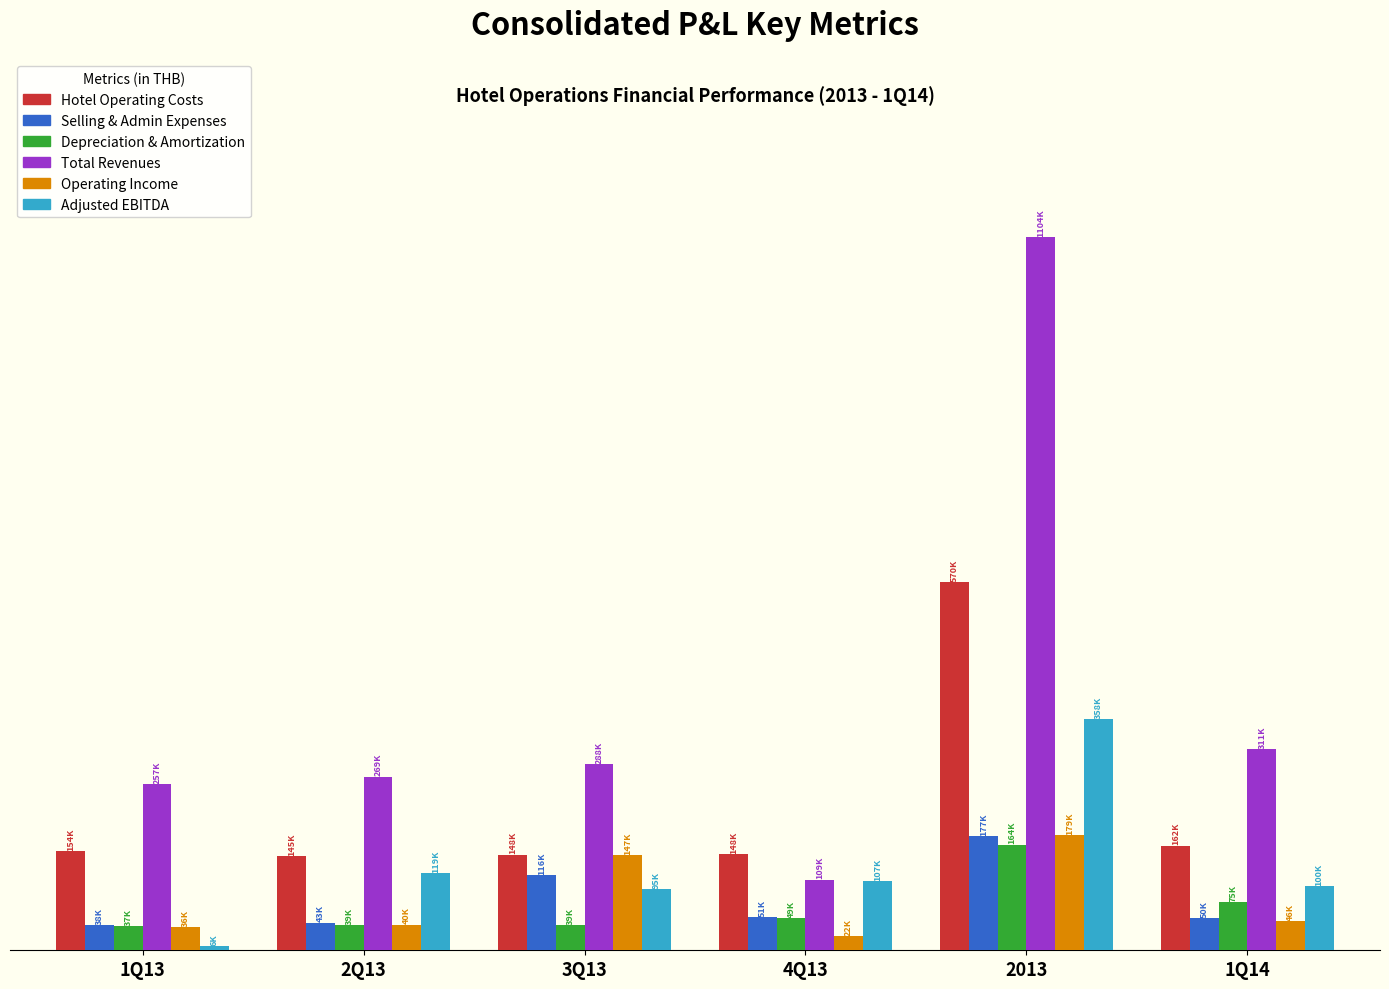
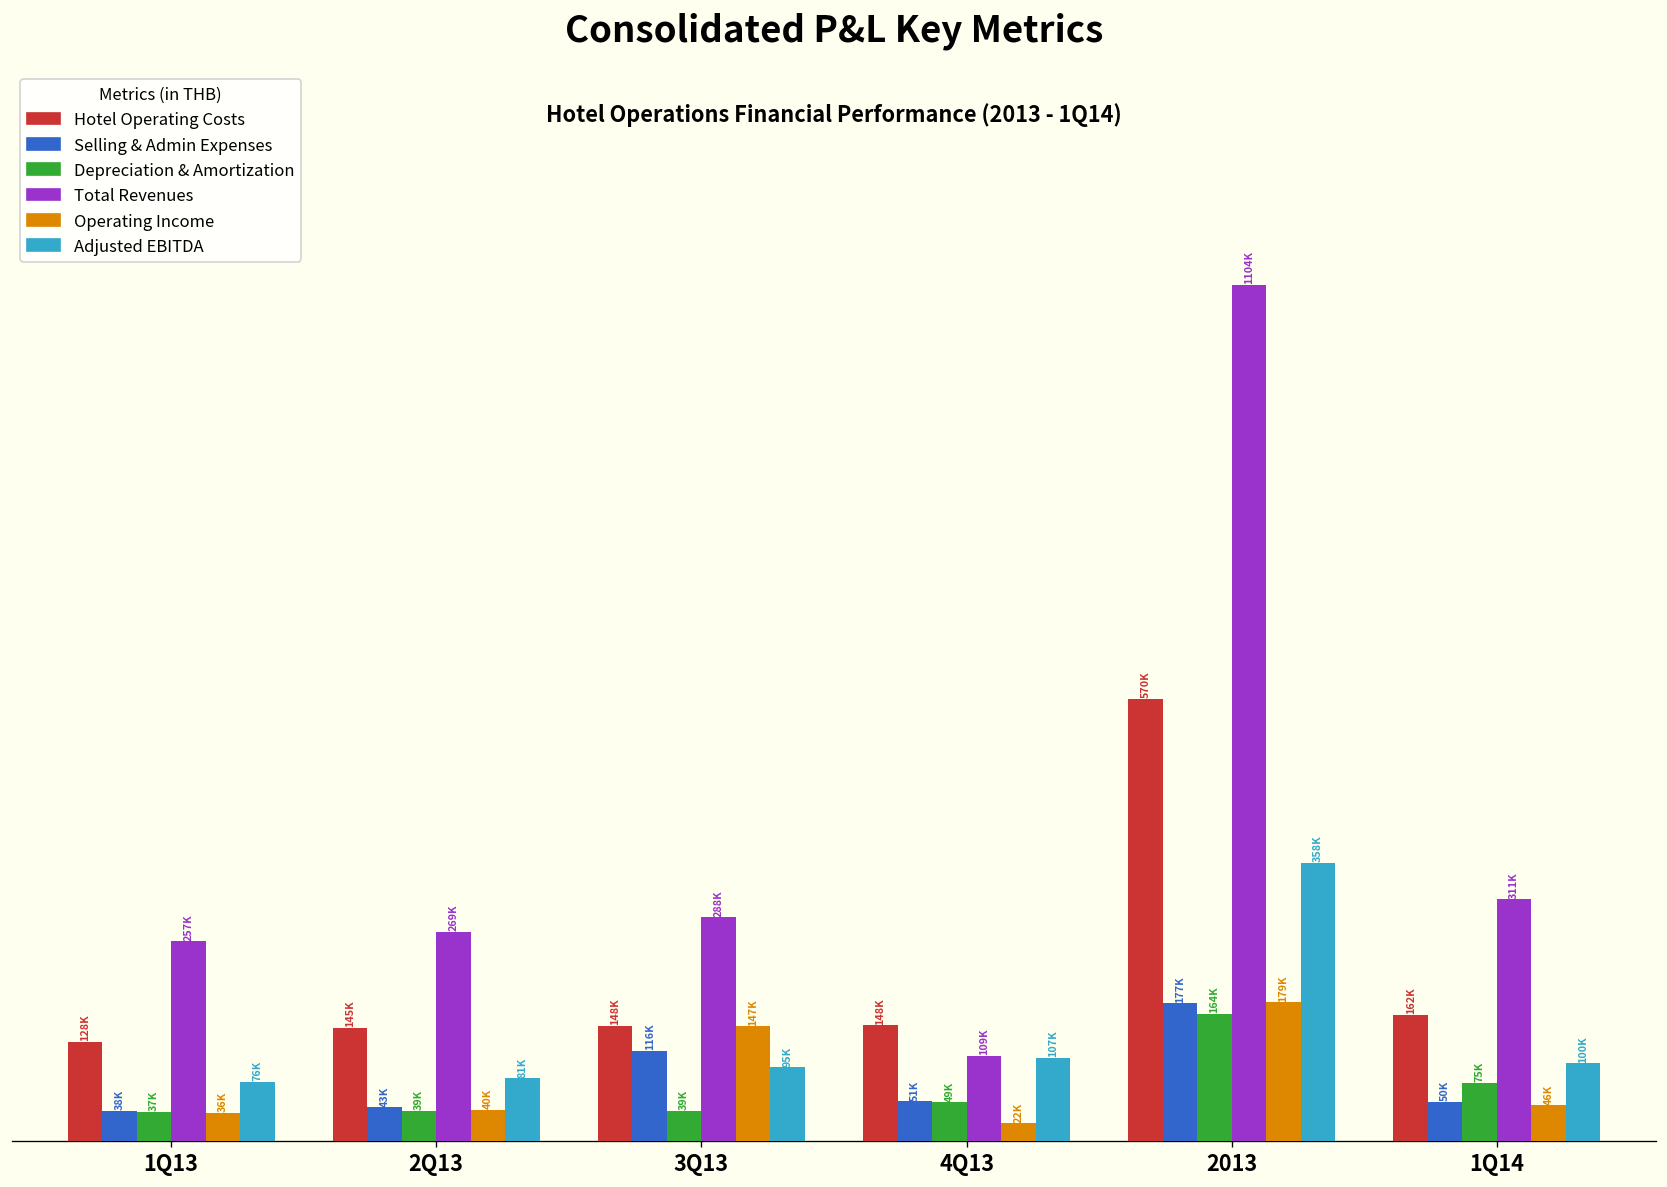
Hotel Operating Costs, 1Q13: 154K -> 128K
Adjusted EBITDA, 1Q13: 6K -> 76K
Adjusted EBITDA, 2Q13: 119K -> 81K
